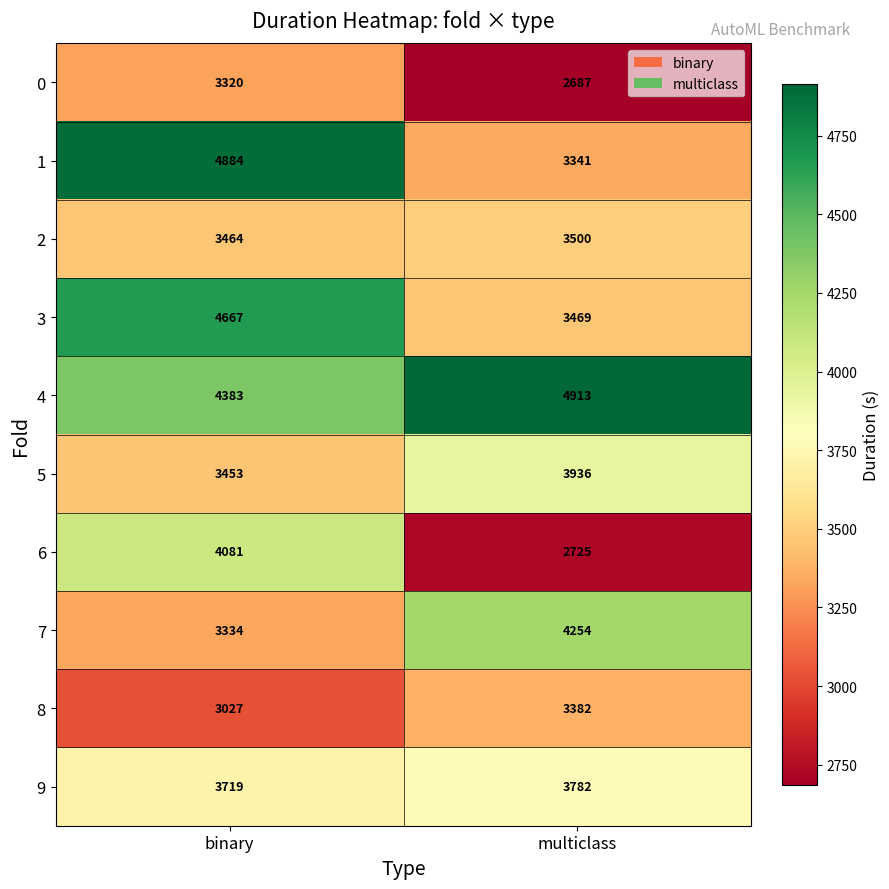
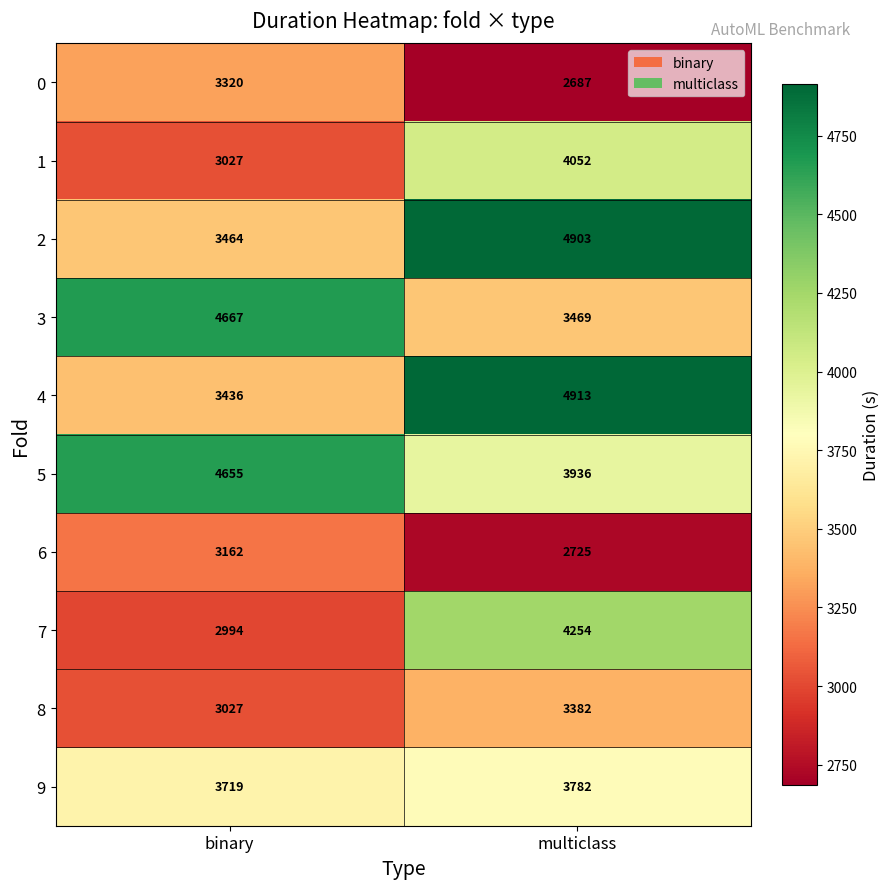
1, binary: 4884 -> 3027
1, multiclass: 3341 -> 4052
2, multiclass: 3500 -> 4903
4, binary: 4383 -> 3436
5, binary: 3453 -> 4655
6, binary: 4081 -> 3162
7, binary: 3334 -> 2994
